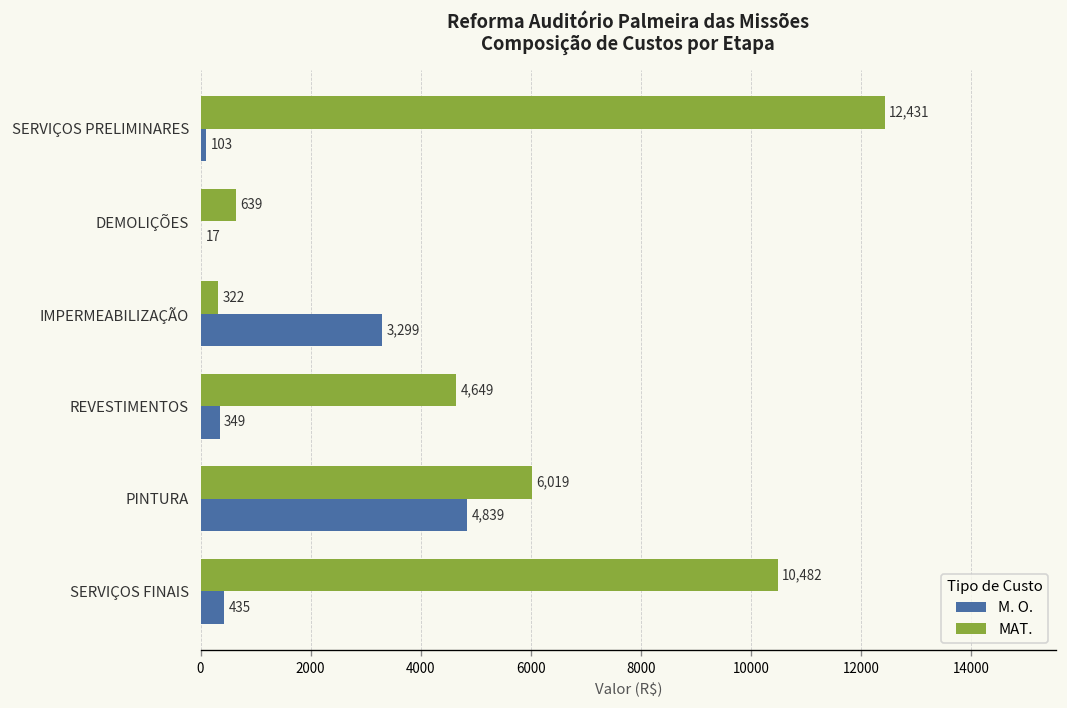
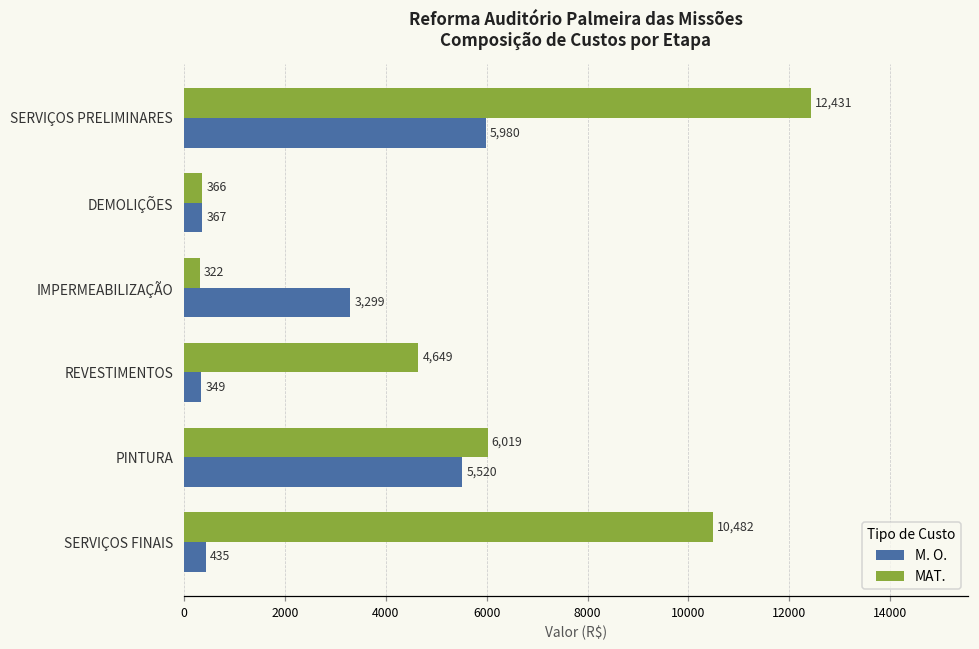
M. O., SERVIÇOS PRELIMINARES: 103 -> 5,980
MAT., DEMOLIÇÕES: 639 -> 366
M. O., DEMOLIÇÕES: 17 -> 367
M. O., PINTURA: 4,839 -> 5,520
